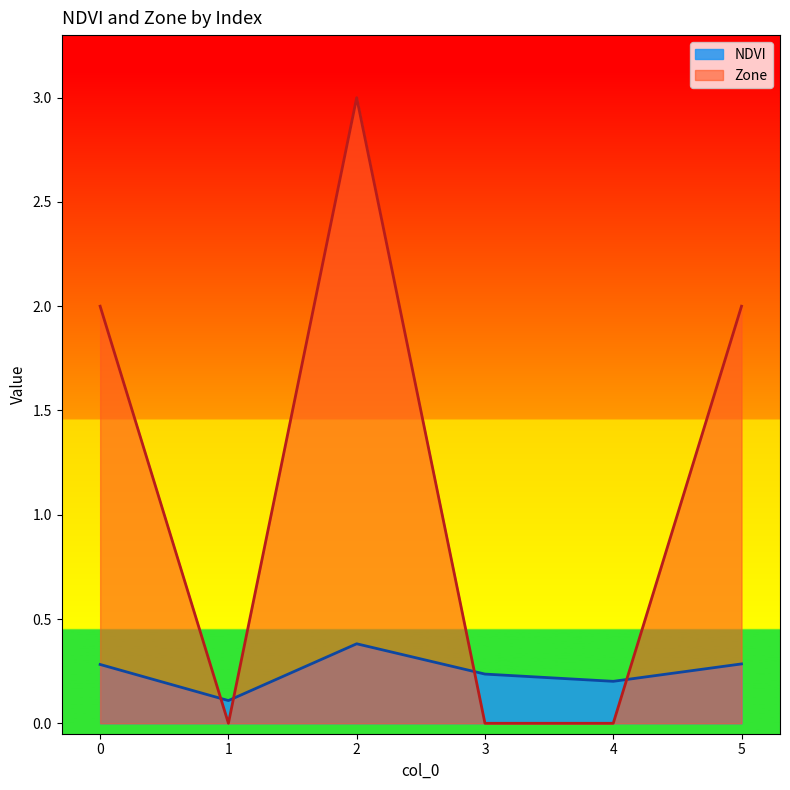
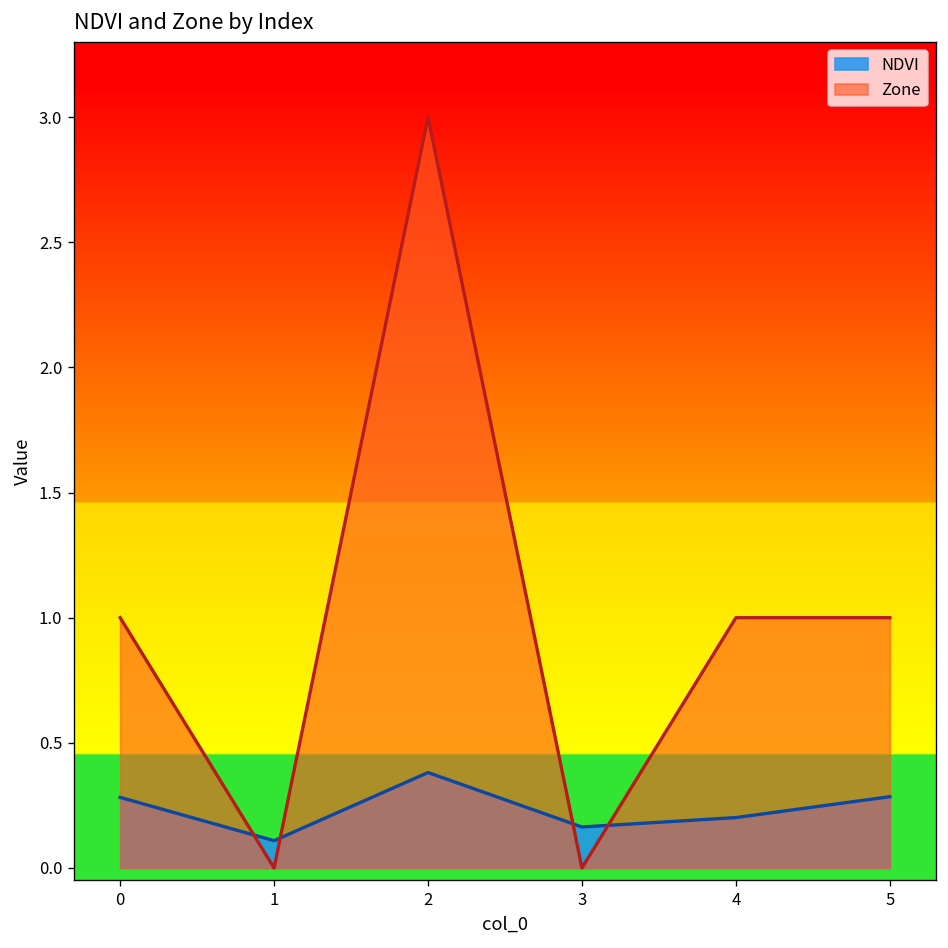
Zone, 0: 2 -> 1
NDVI, 3: 0.24 -> 0.16
Zone, 4: 0 -> 1
Zone, 5: 2 -> 1
